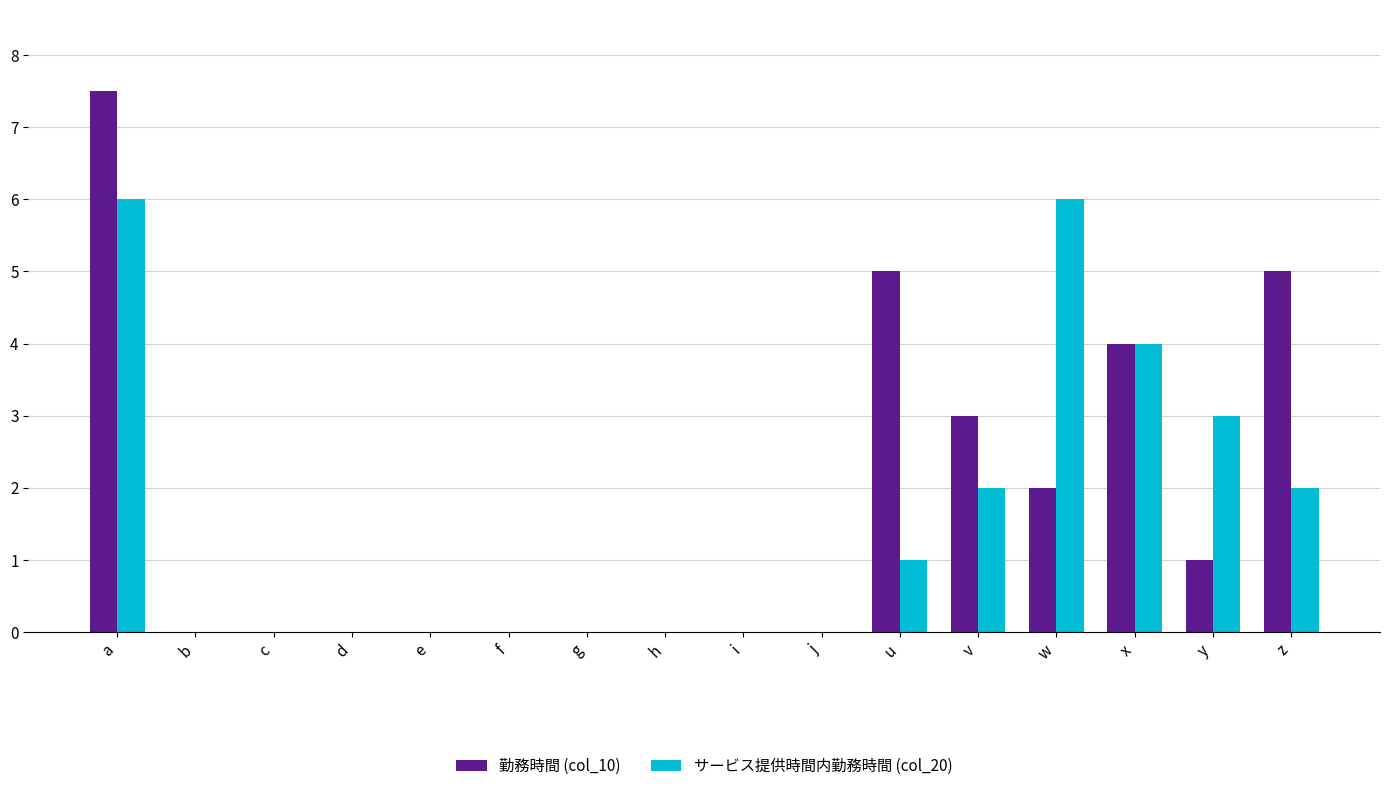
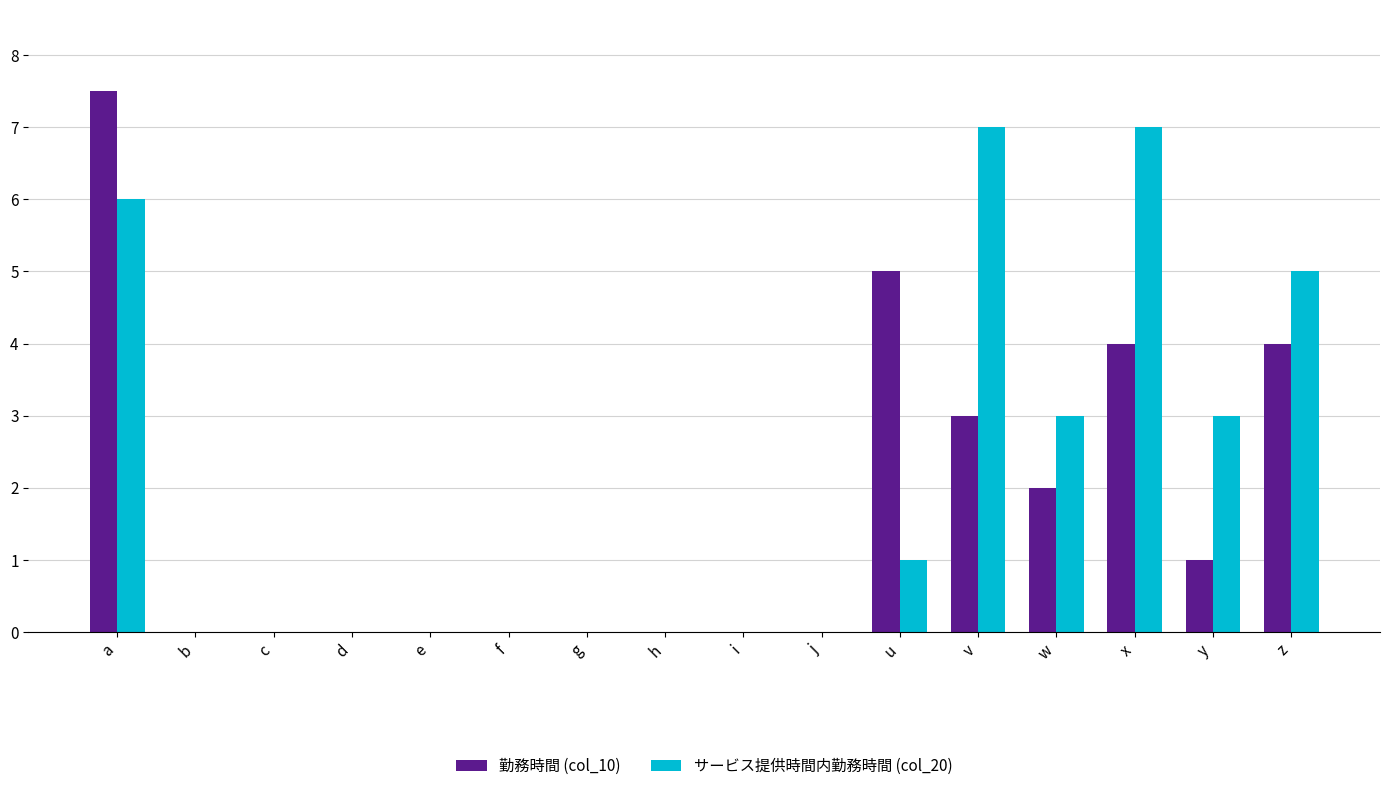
サービス提供時間内勤務時間 (col_20), v: 2 -> 7
サービス提供時間内勤務時間 (col_20), w: 6 -> 3
サービス提供時間内勤務時間 (col_20), x: 4 -> 7
勤務時間 (col_10), z: 5 -> 4
サービス提供時間内勤務時間 (col_20), z: 2 -> 5
